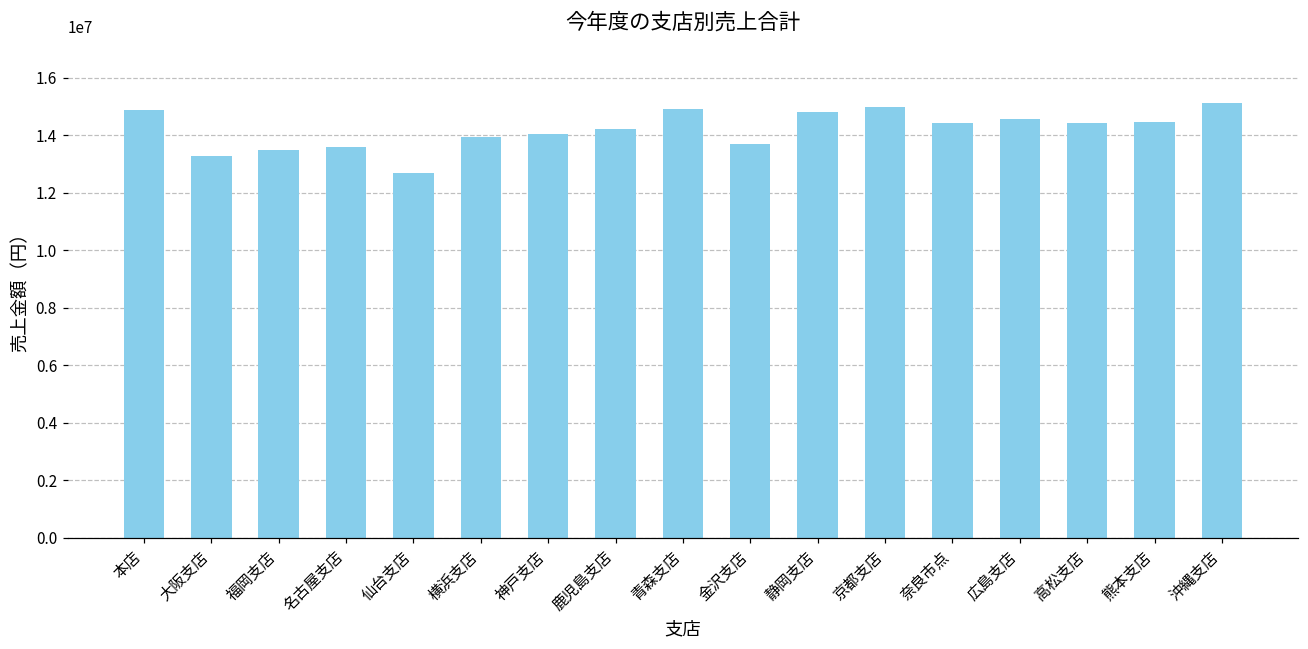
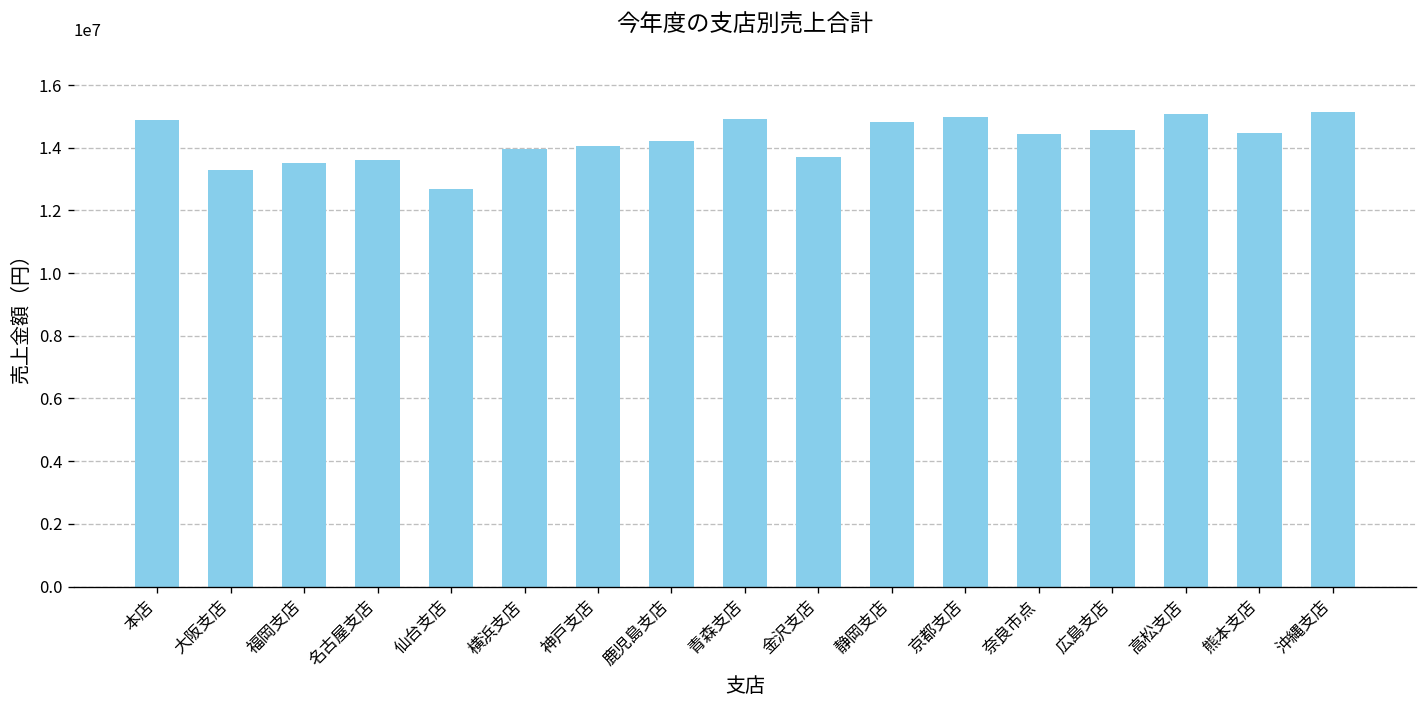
高松支店: 14400000 -> 15100000
